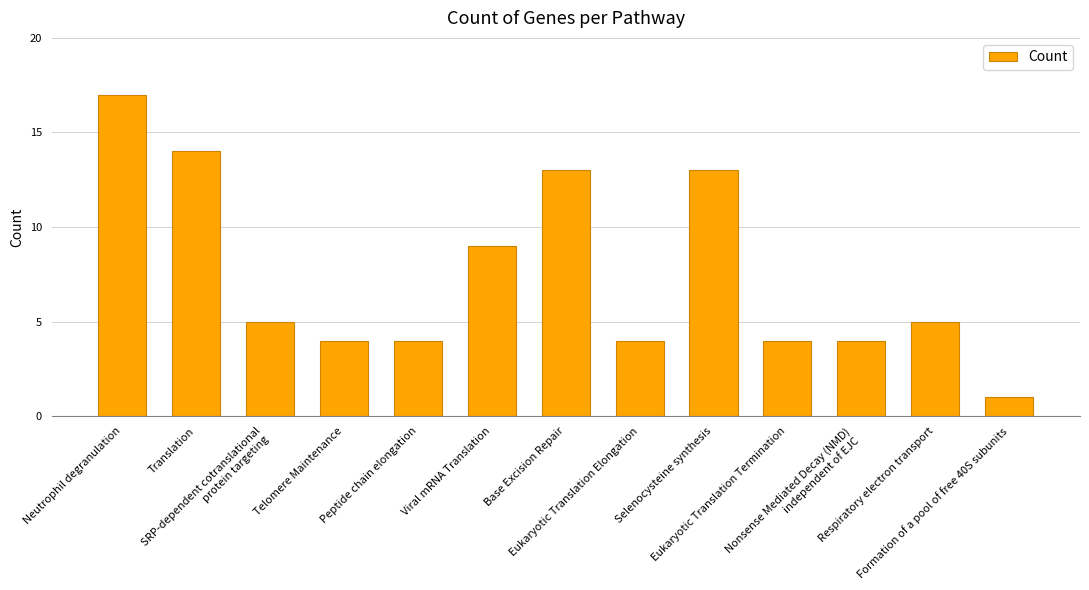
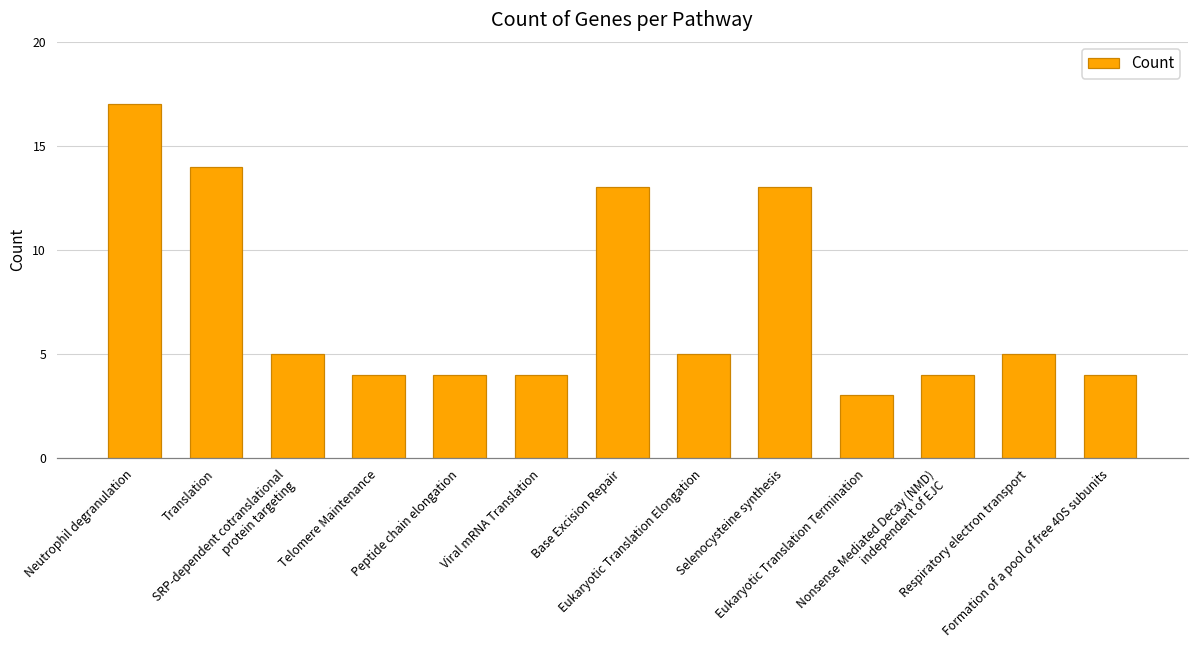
Viral mRNA Translation: 9 -> 4
Eukaryotic Translation Elongation: 4 -> 5
Eukaryotic Translation Termination: 4 -> 3
Formation of a pool of free 40S subunits: 1 -> 4
